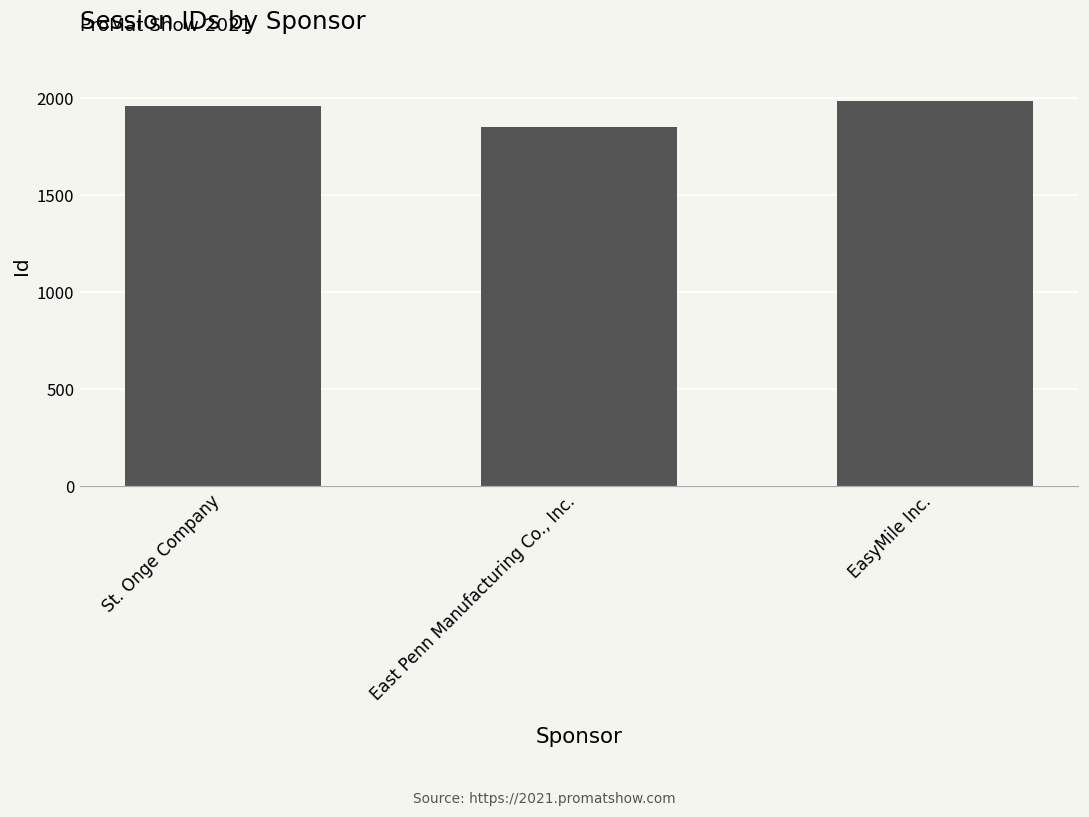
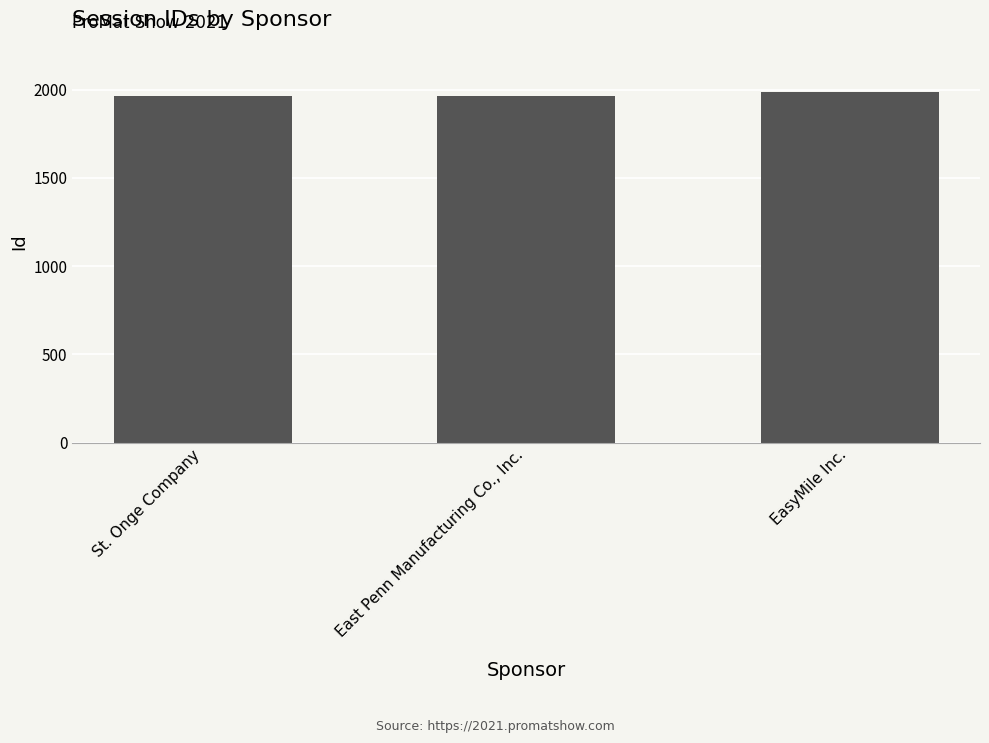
East Penn Manufacturing Co., Inc.: 1850 -> 1960
